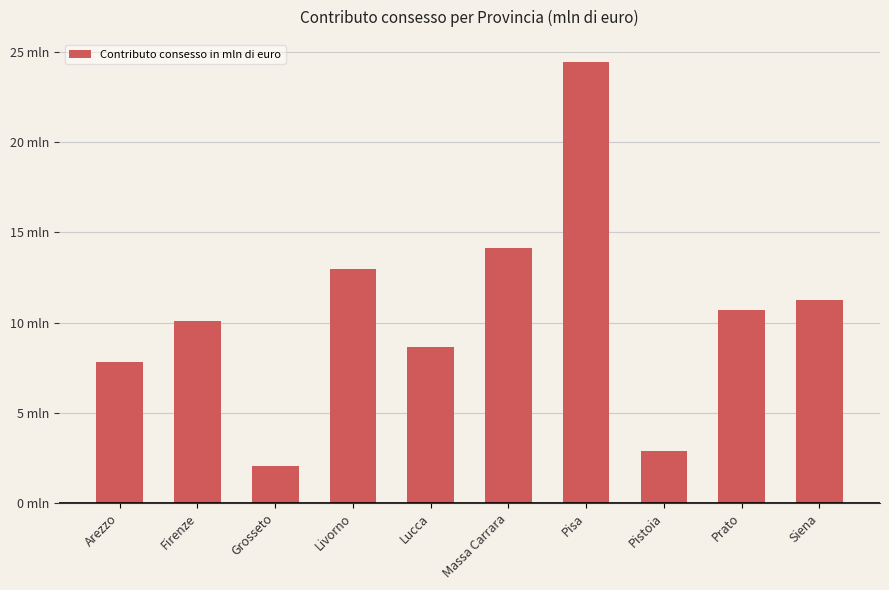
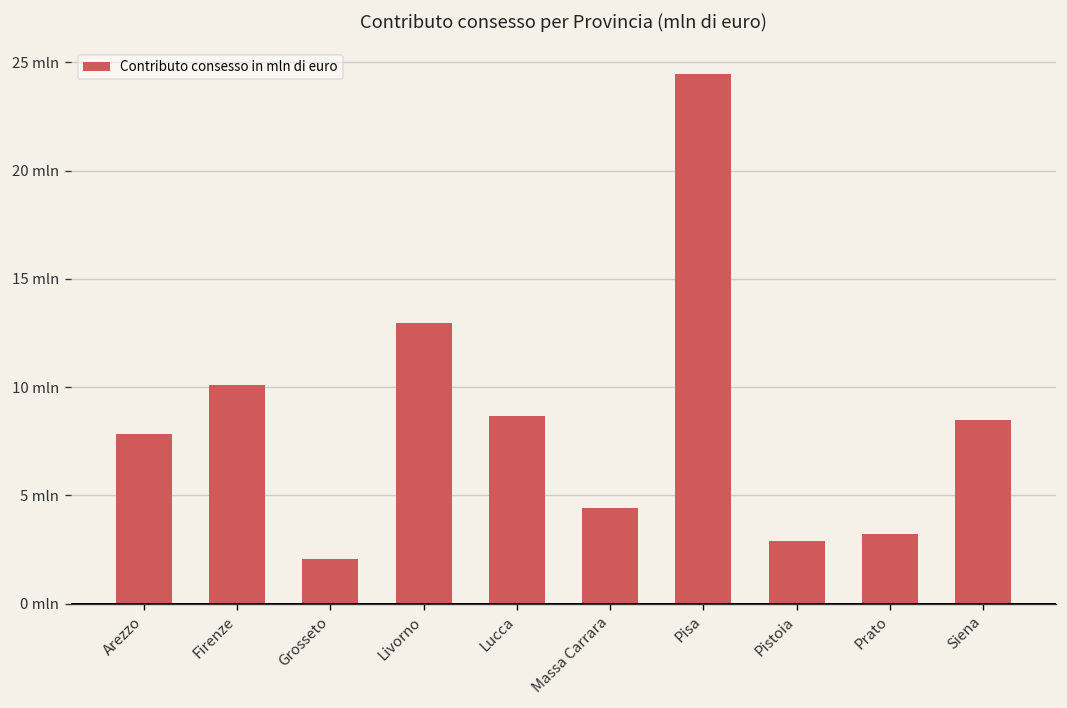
Massa Carrara: 14.2 mln -> 4.4 mln
Prato: 10.7 mln -> 3.2 mln
Siena: 11.3 mln -> 8.5 mln
